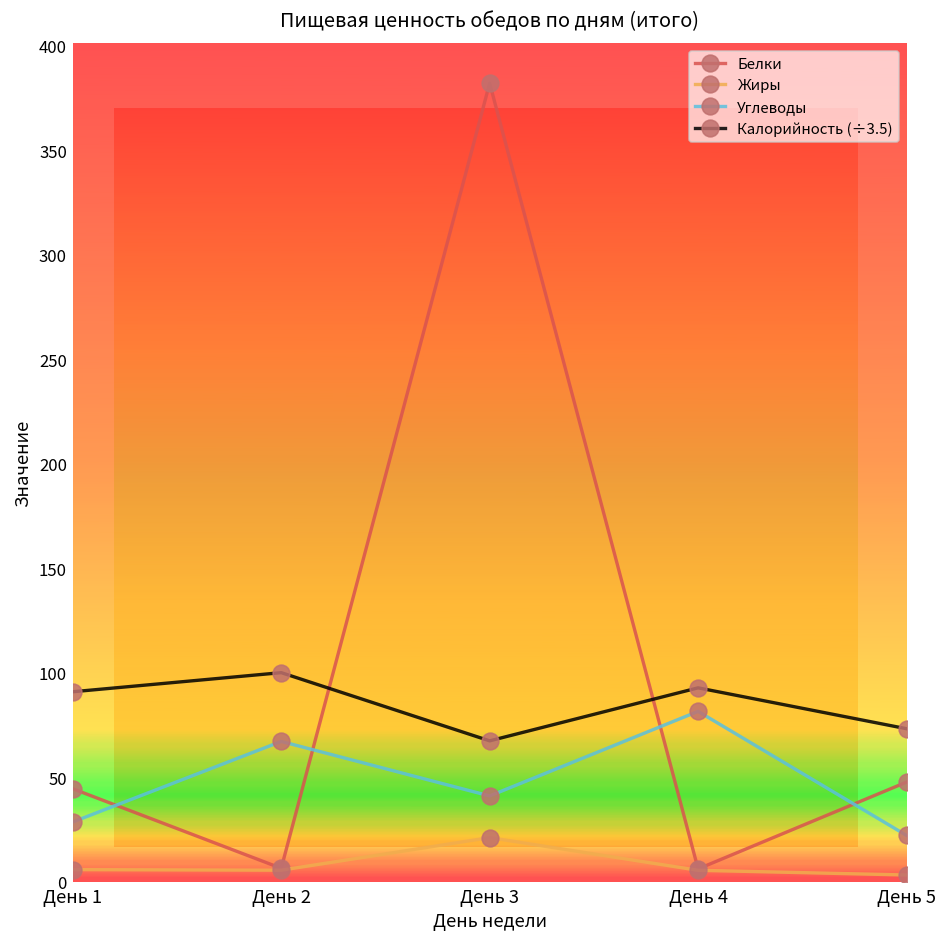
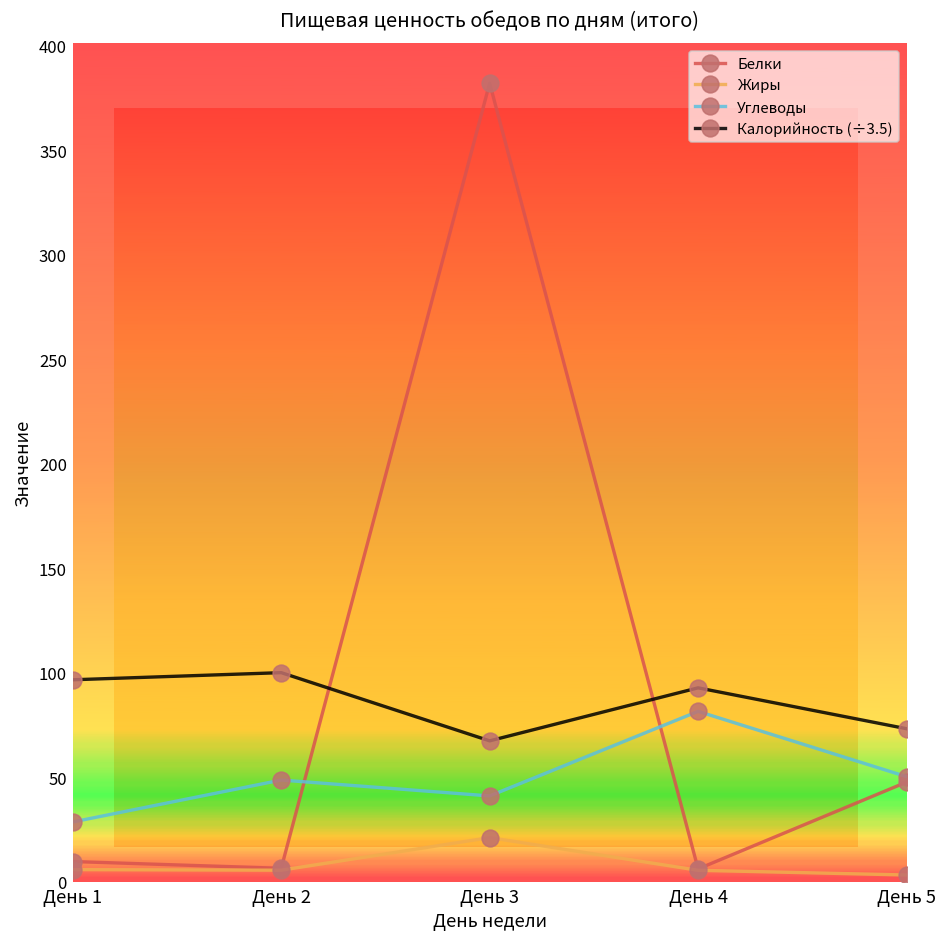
Белки, День 1: 44 -> 10
Калорийность (÷3.5), День 1: 91 -> 97
Углеводы, День 2: 67 -> 49
Углеводы, День 5: 22 -> 50
